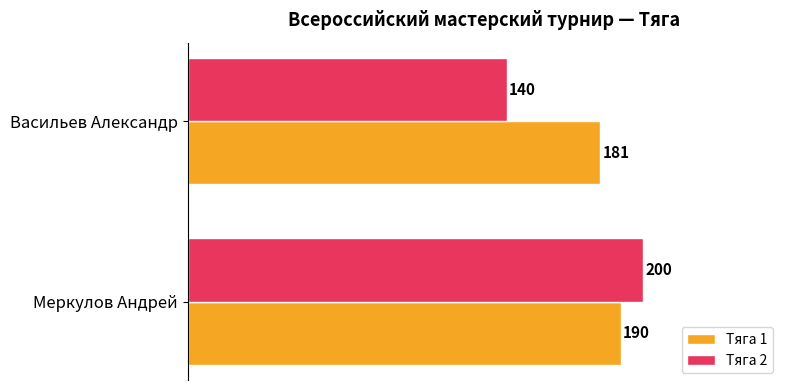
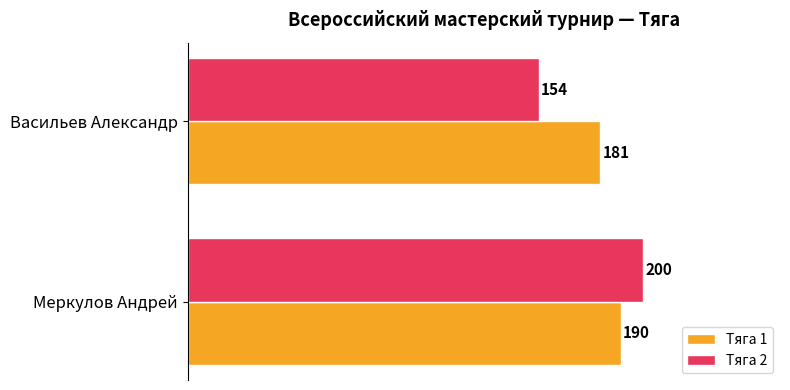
Тяга 2, Васильев Александр: 140 -> 154
